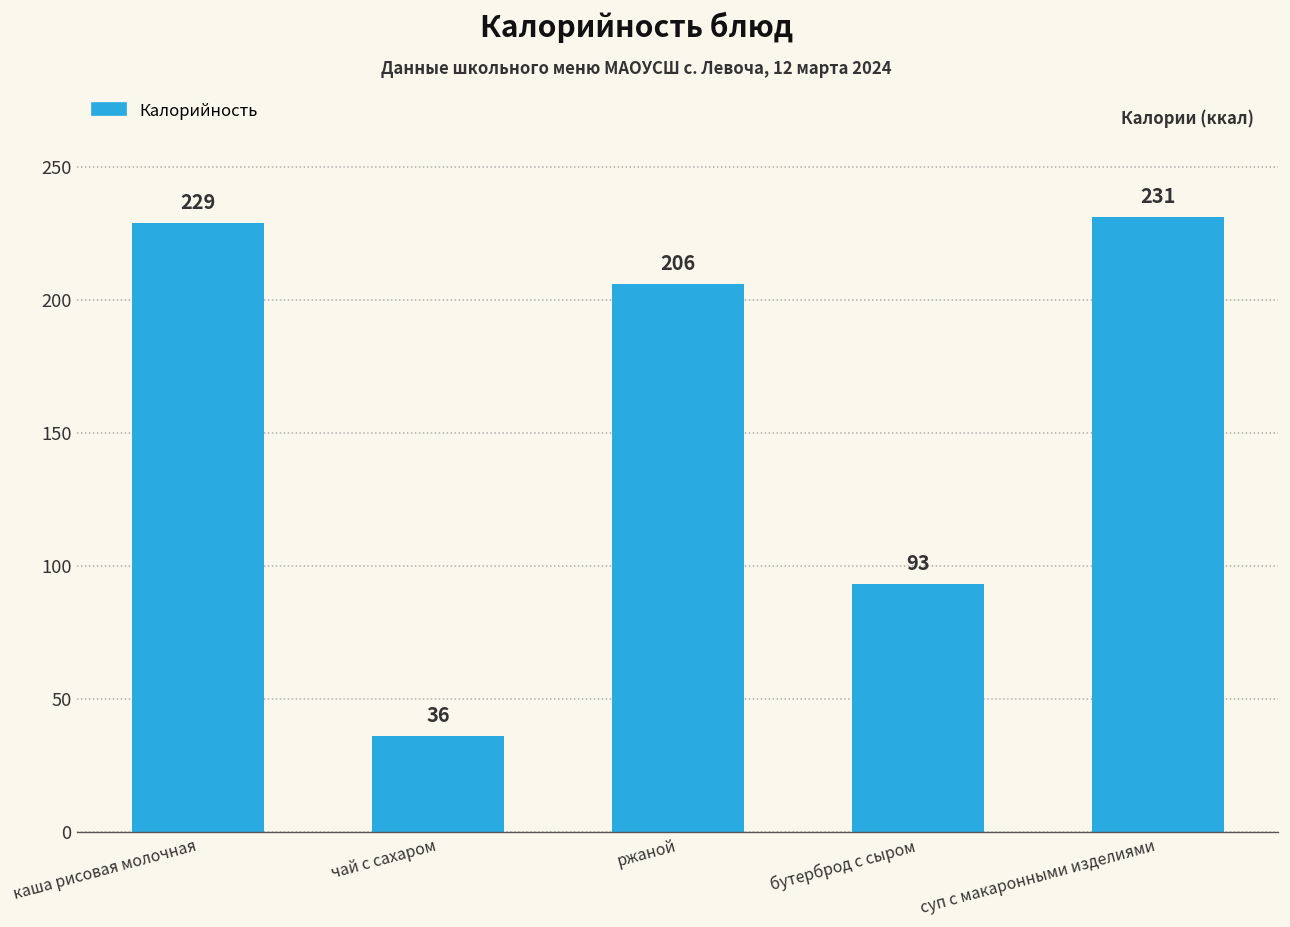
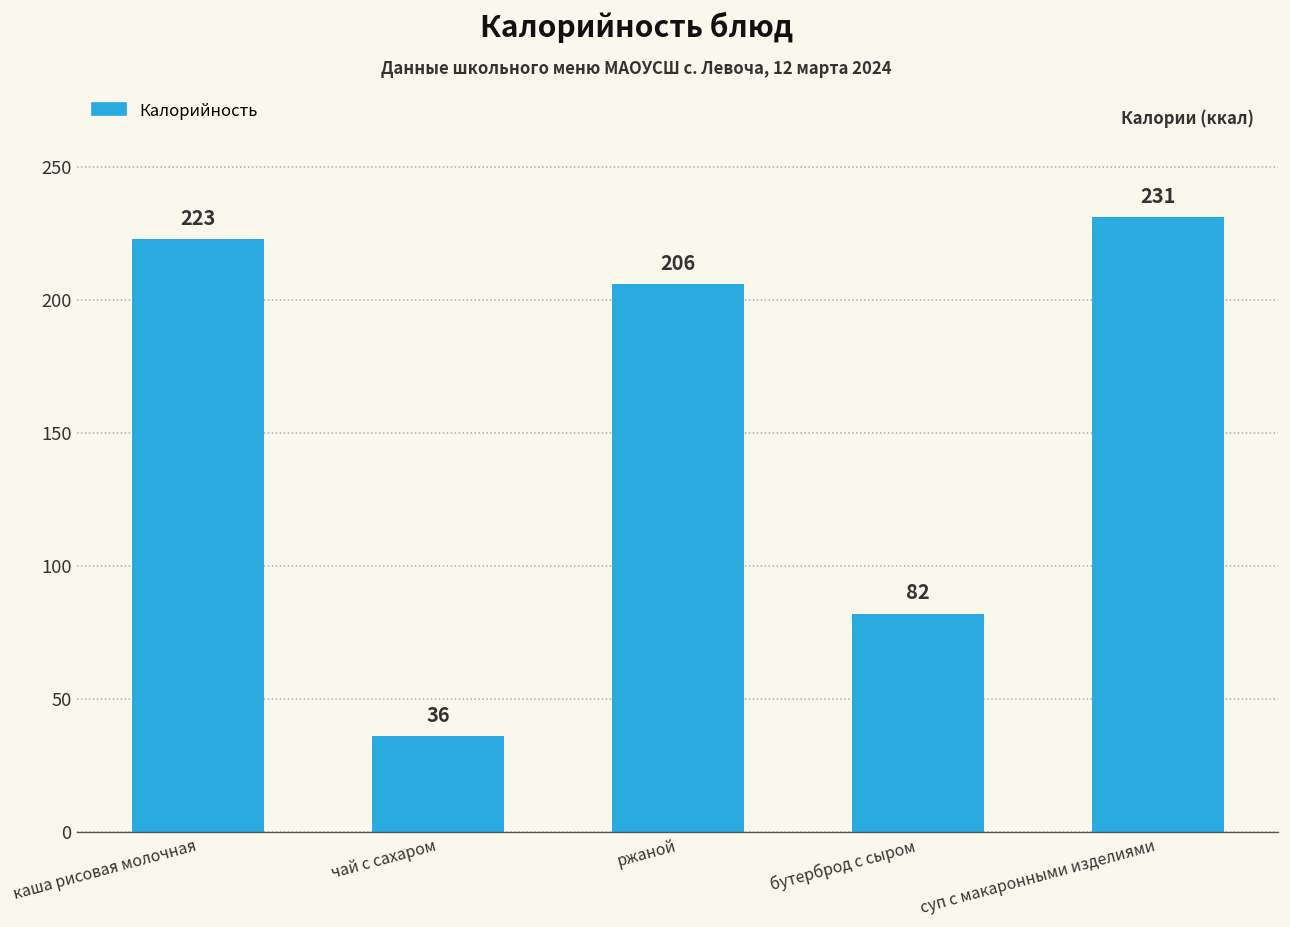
каша рисовая молочная: 229 -> 223
бутерброд с сыром: 93 -> 82
